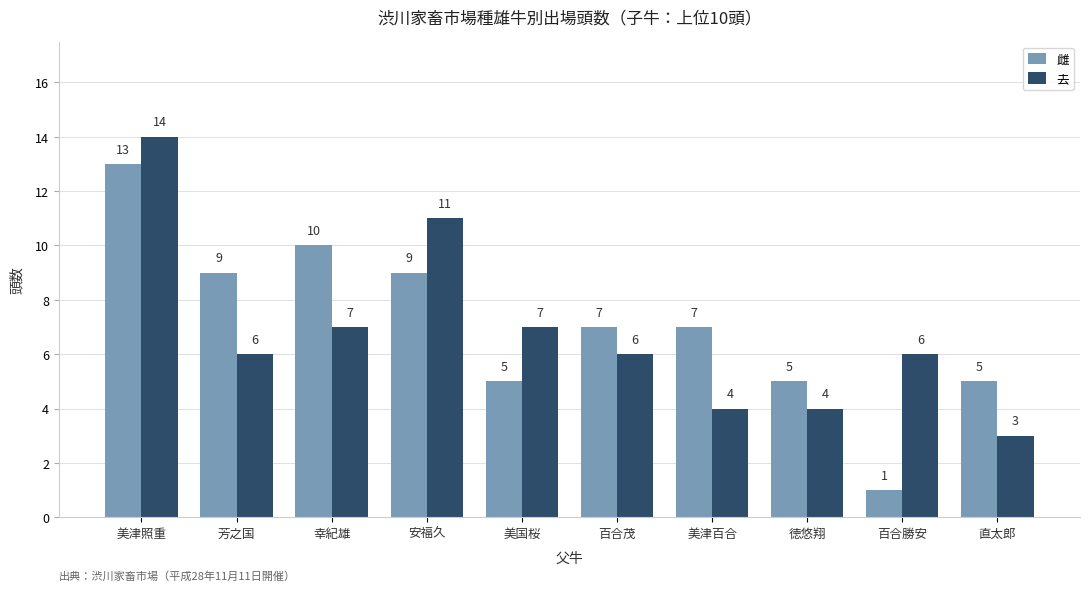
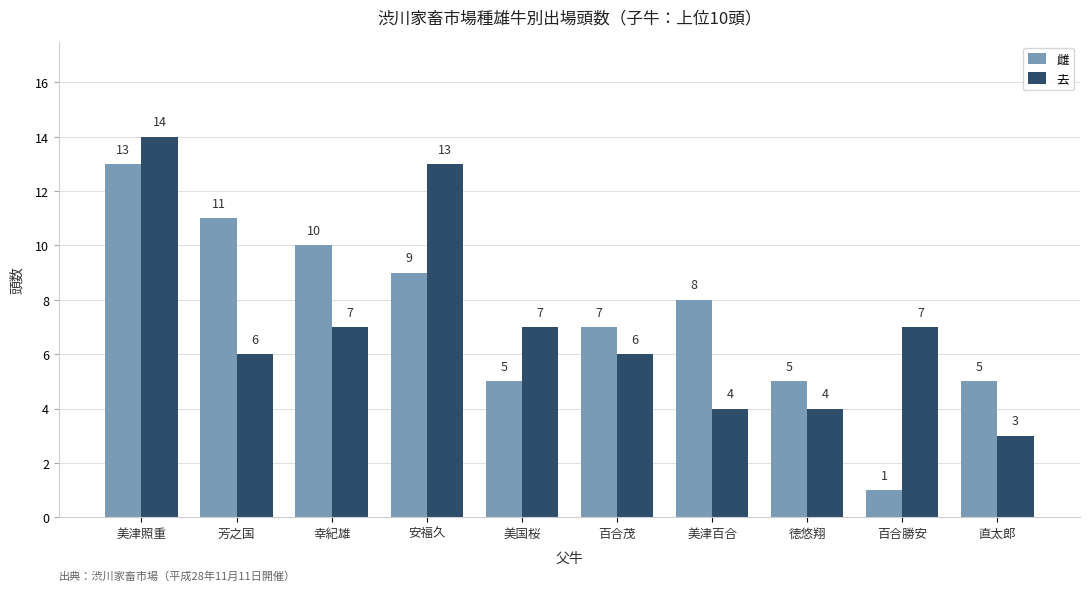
雌, 芳之国: 9 -> 11
去, 安福久: 11 -> 13
雌, 美津百合: 7 -> 8
去, 百合勝安: 6 -> 7
